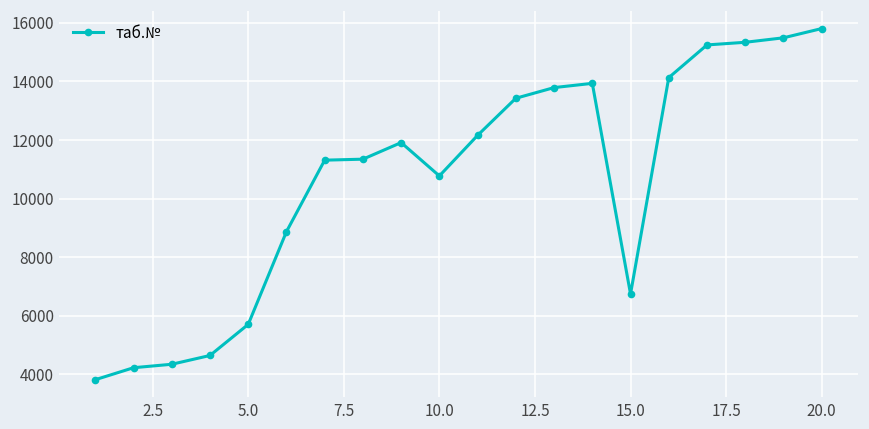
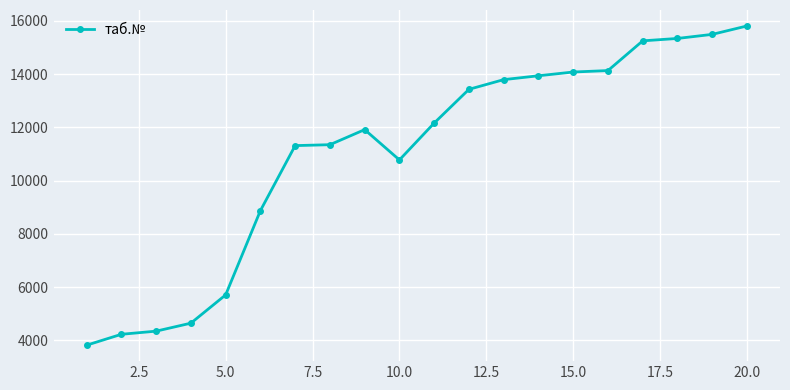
15.0: 6700 -> 14100
